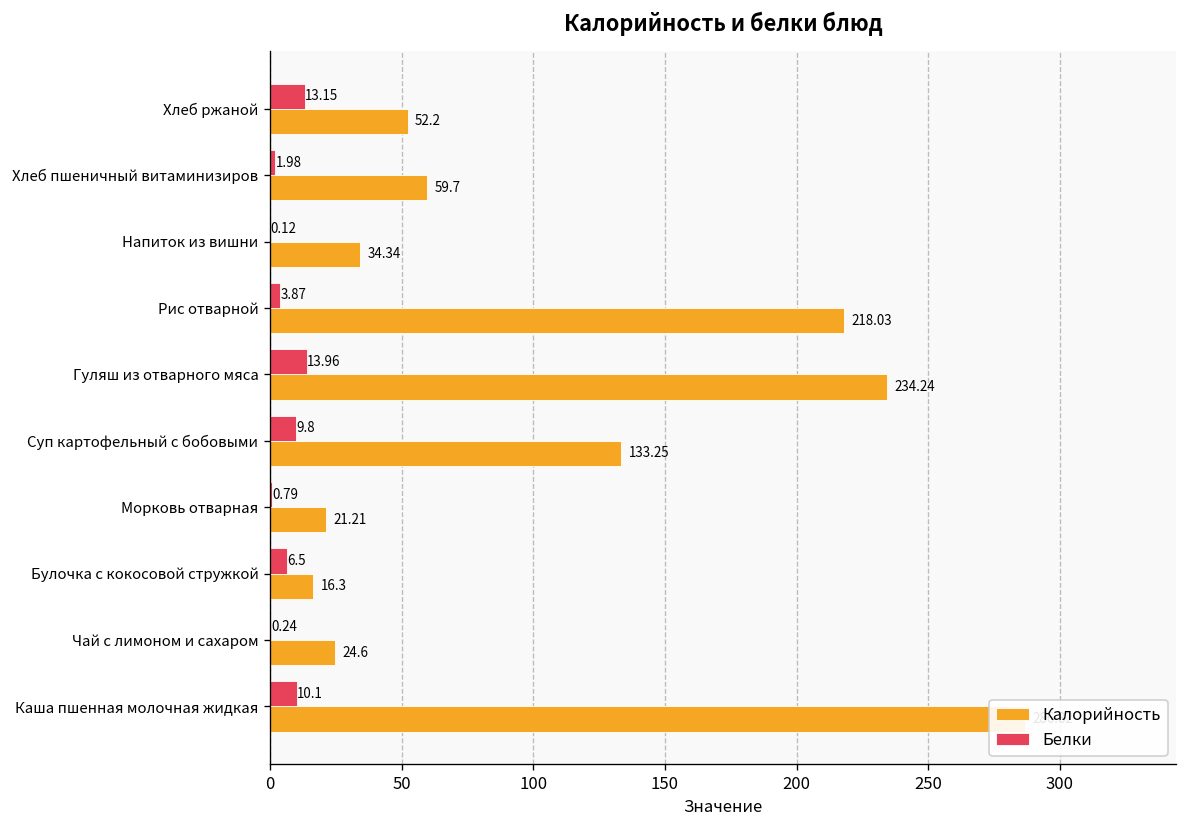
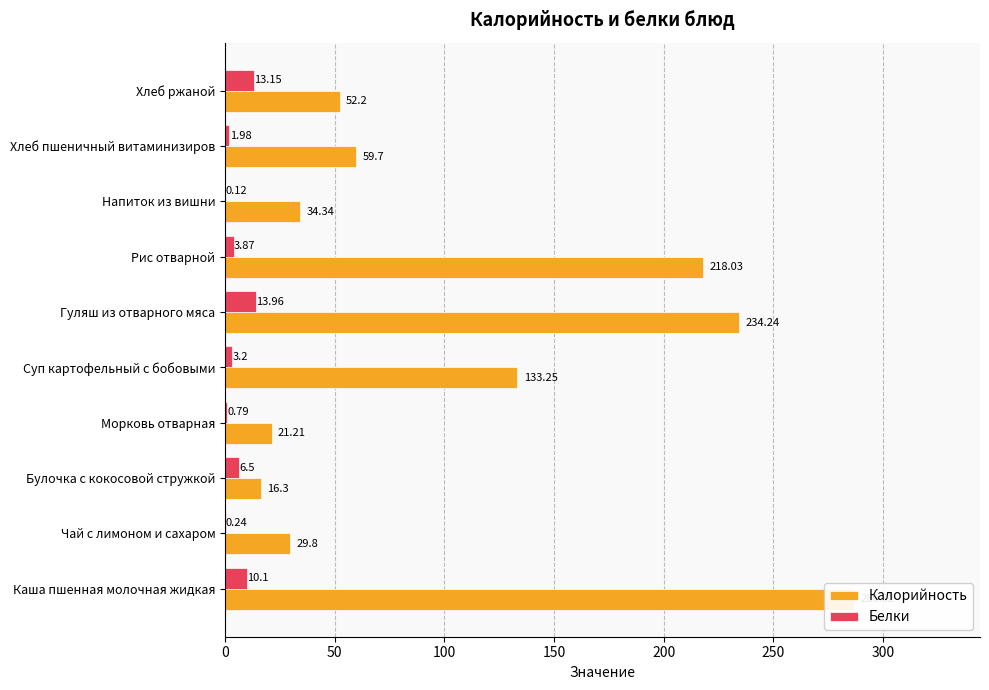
Белки, Суп картофельный с бобовыми: 9.8 -> 3.2
Калорийность, Чай с лимоном и сахаром: 24.6 -> 29.8
